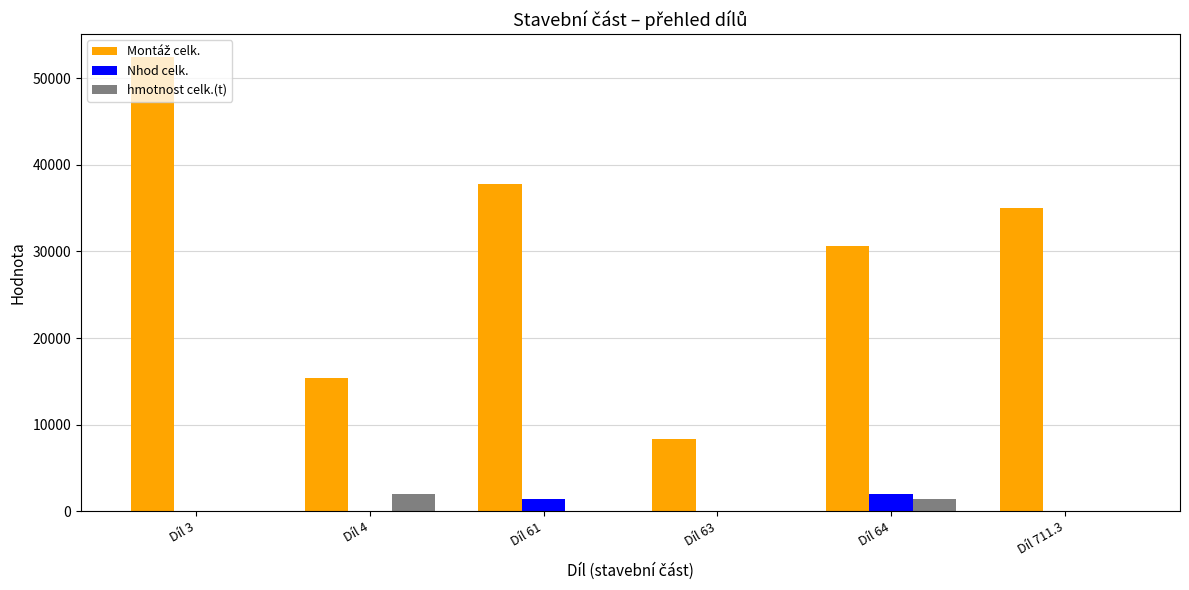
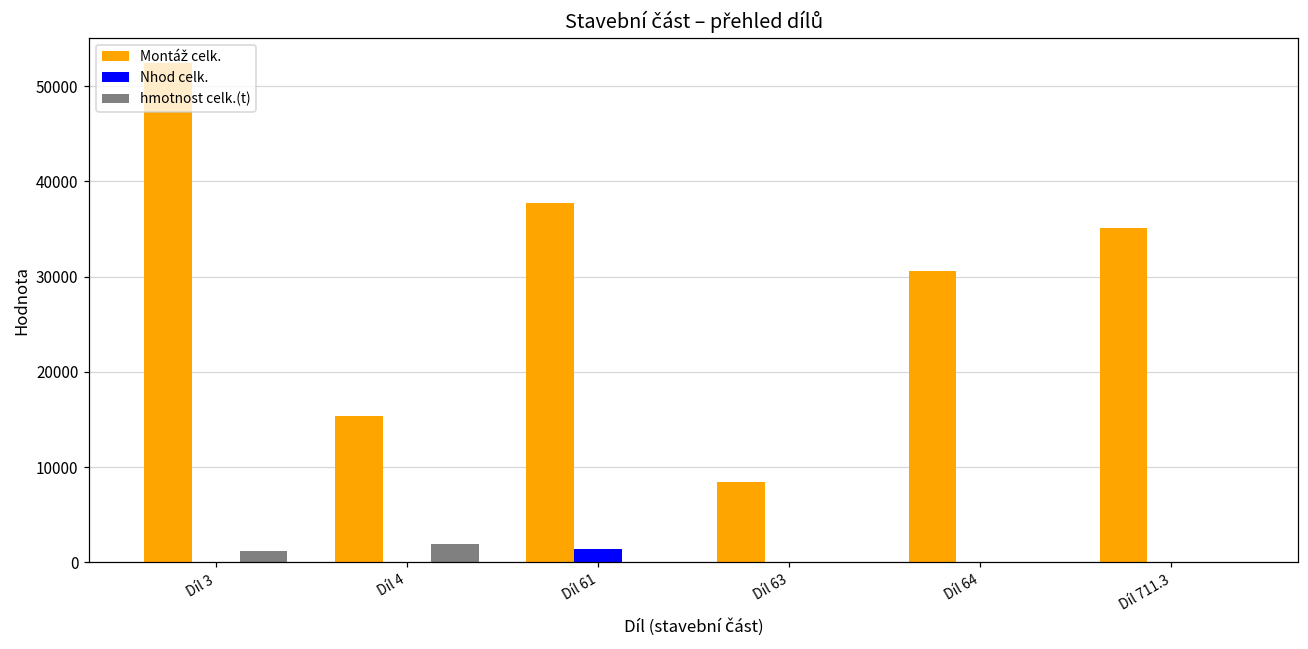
hmotnost celk.(t), Díl 3: 0 -> 1000
Nhod celk., Díl 64: 2000 -> 0
hmotnost celk.(t), Díl 64: 1000 -> 0
